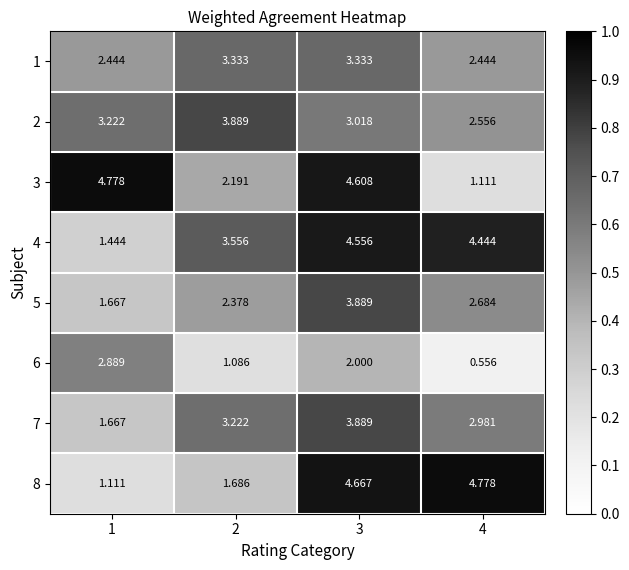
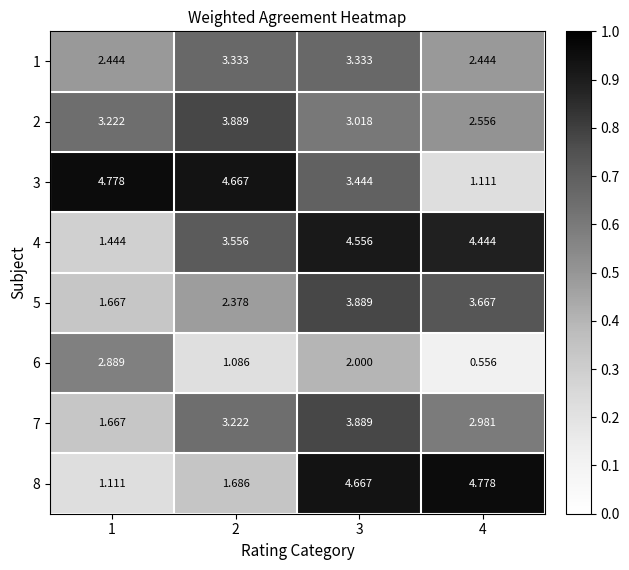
3, 2: 2.191 -> 4.667
3, 3: 4.608 -> 3.444
5, 4: 2.684 -> 3.667
